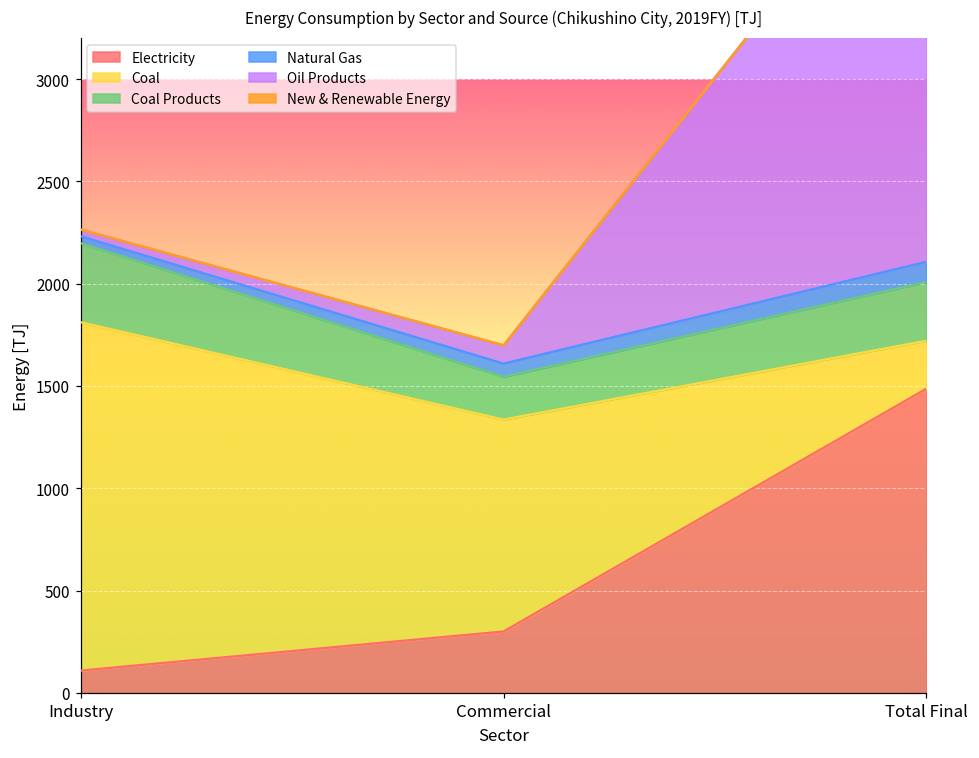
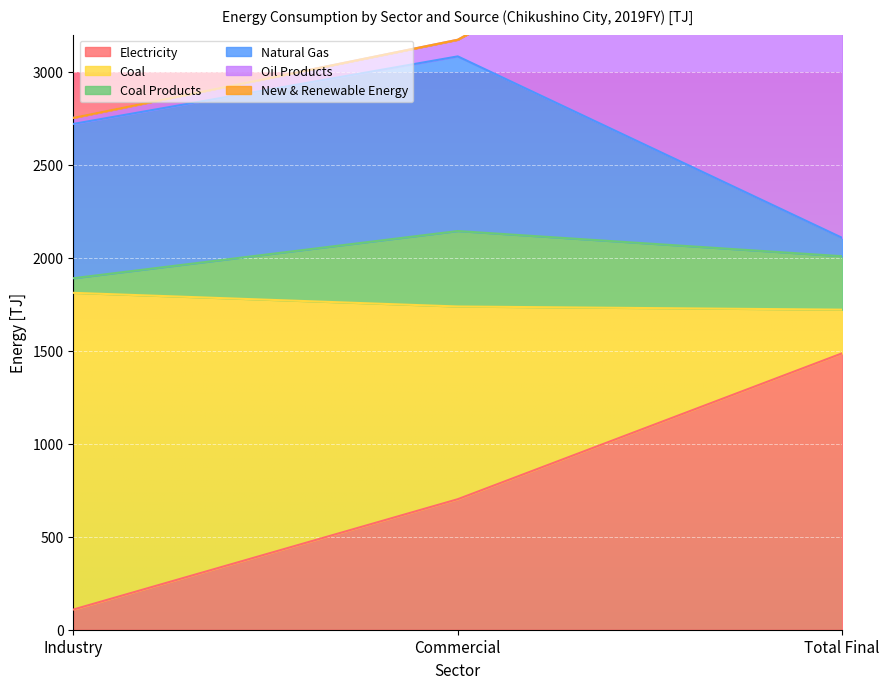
Coal Products, Industry: 390 -> 80
Natural Gas, Industry: 30 -> 830
Electricity, Commercial: 300 -> 700
Coal Products, Commercial: 210 -> 410
Natural Gas, Commercial: 60 -> 940
